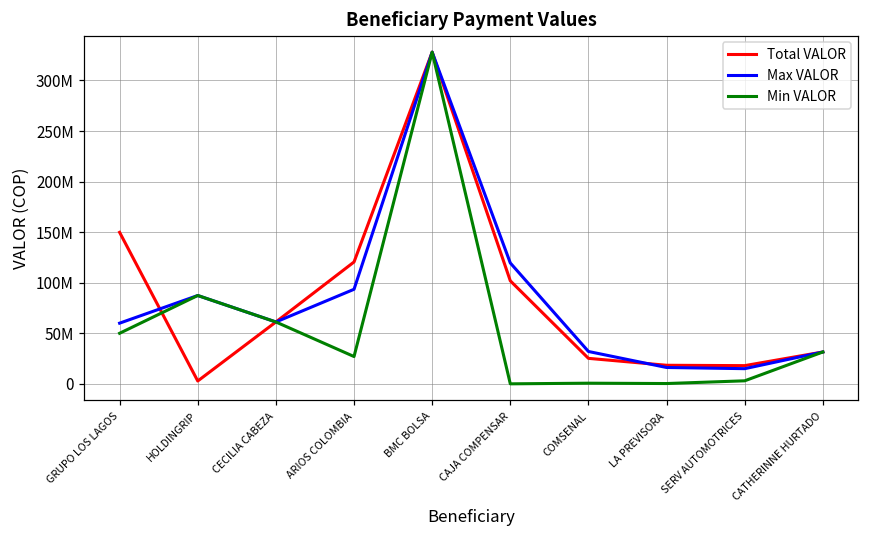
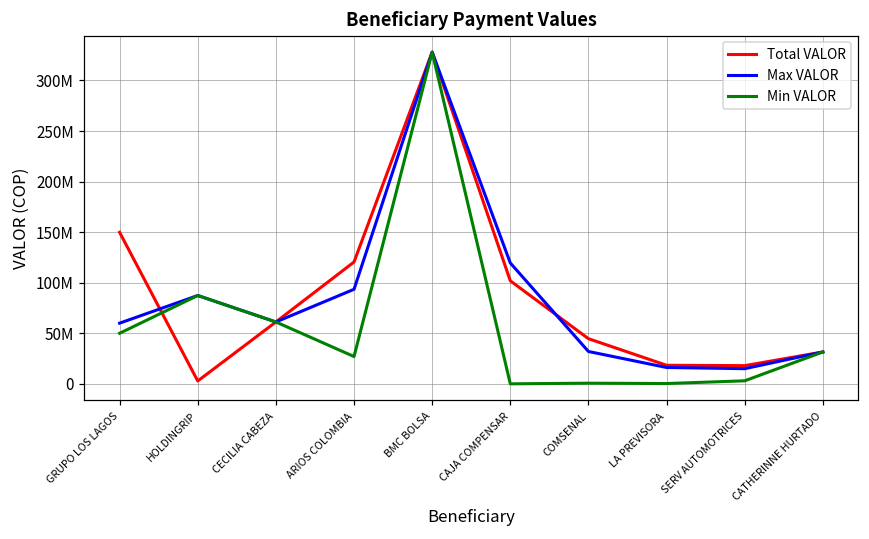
Total VALOR, COMSENAL: 30000000 -> 40000000
